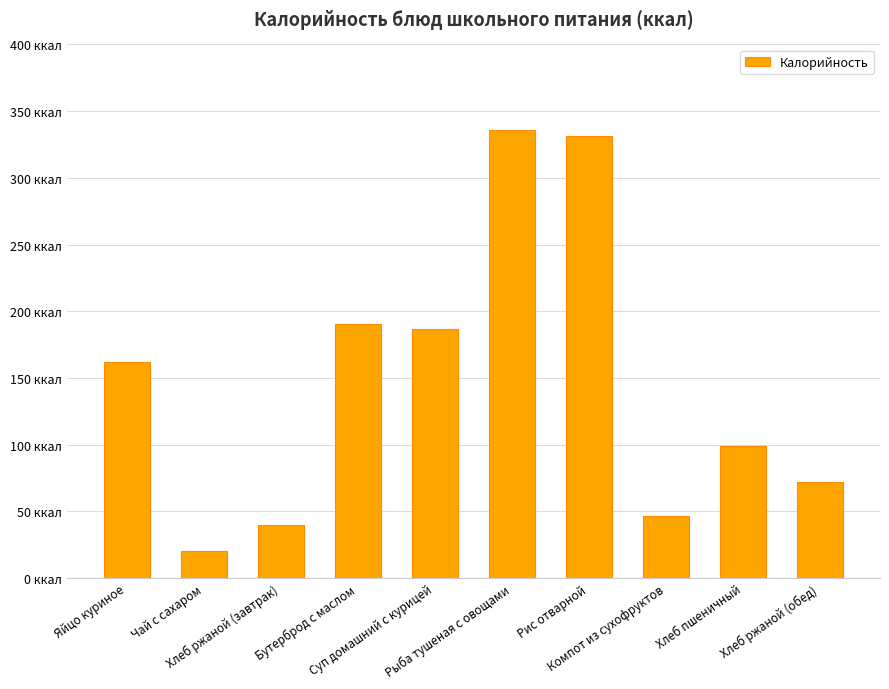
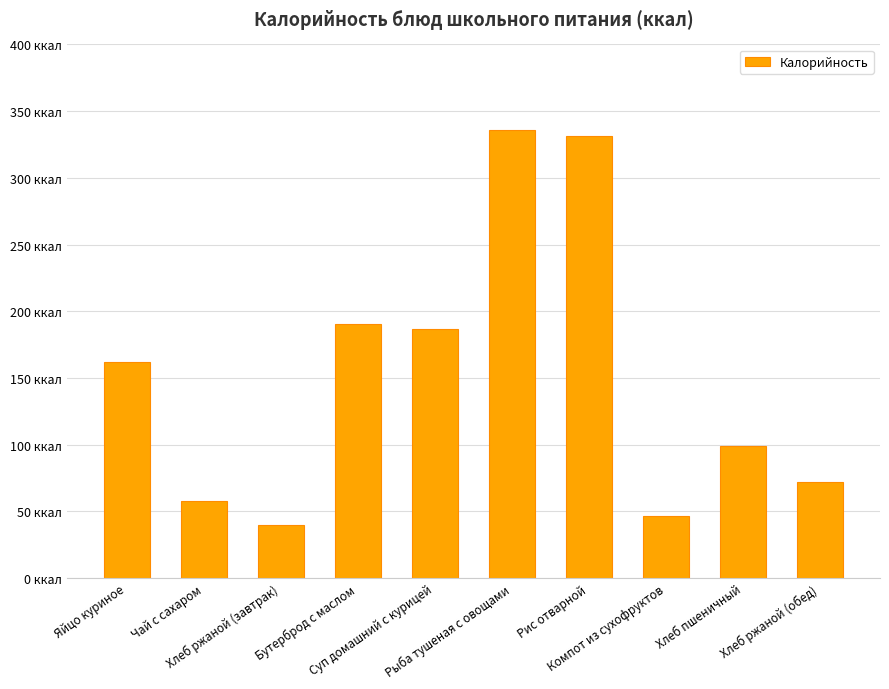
Чай с сахаром: 20 ккал -> 58 ккал
